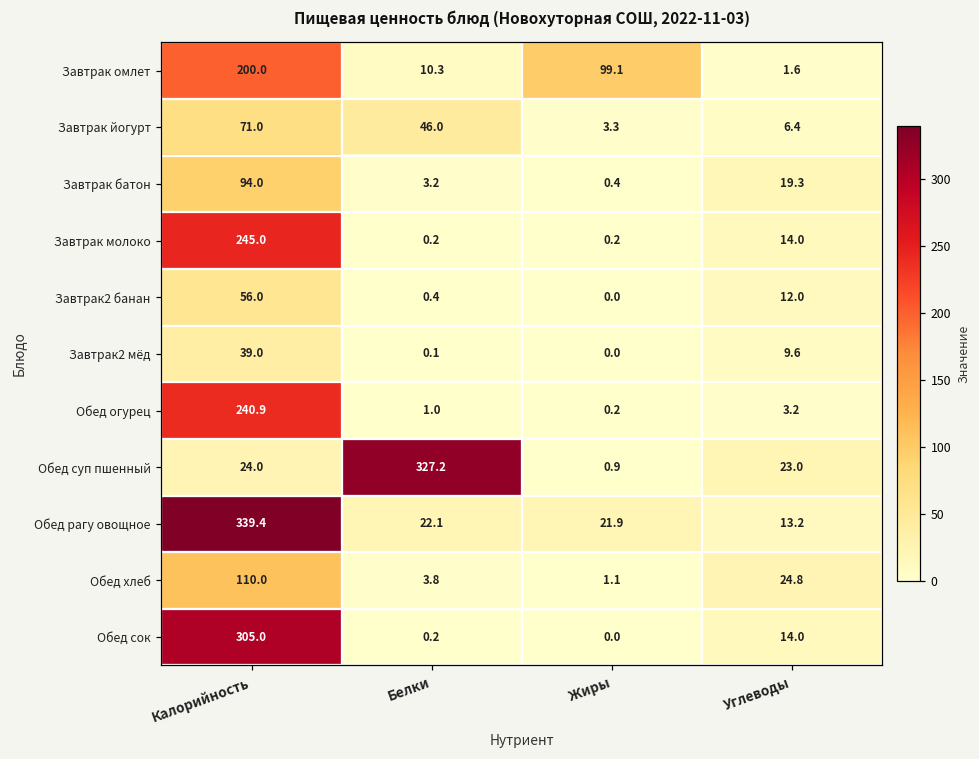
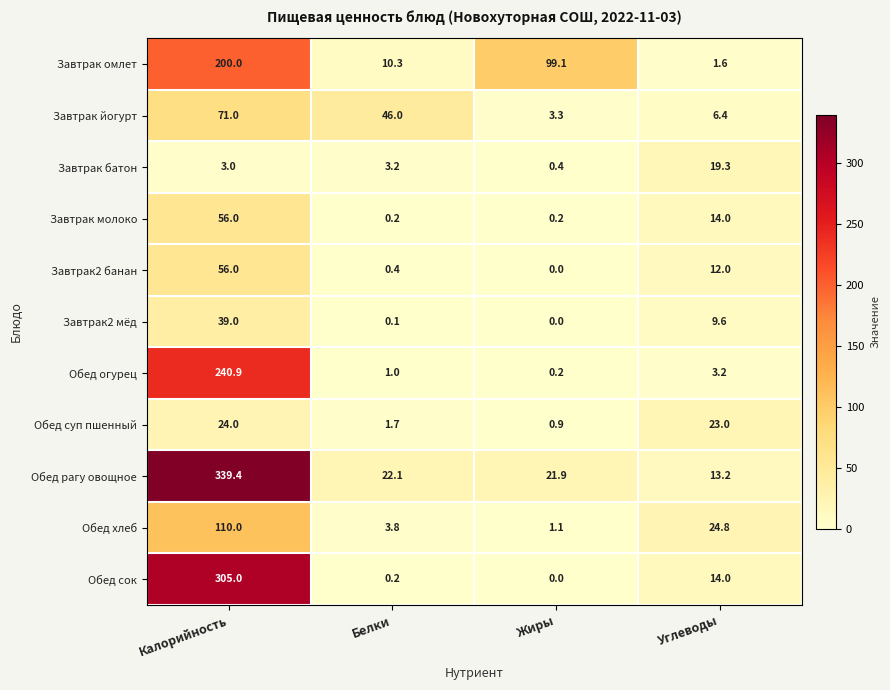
Завтрак батон, Калорийность: 94.0 -> 3.0
Завтрак молоко, Калорийность: 245.0 -> 56.0
Обед суп пшенный, Белки: 327.2 -> 1.7
